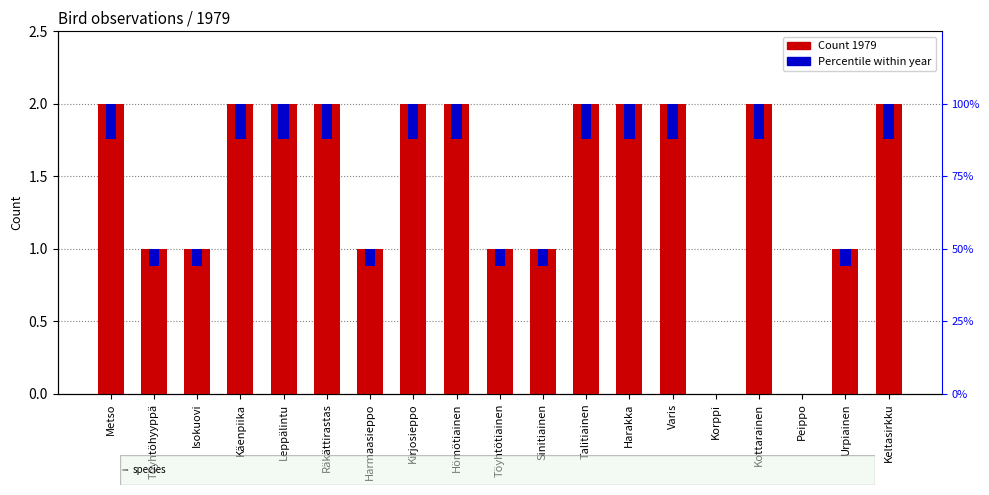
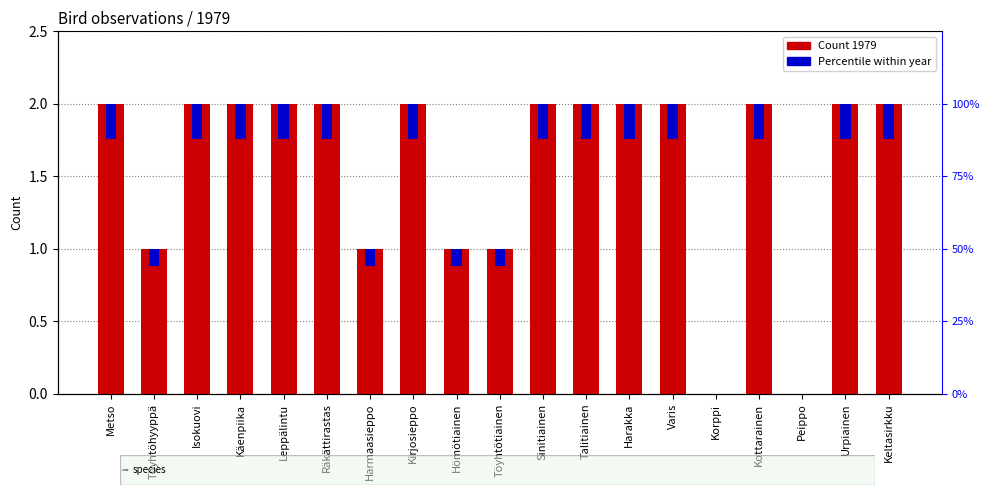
Count 1979, Isokuovi: 1 -> 2
Count 1979, Hömötiainen: 2 -> 1
Count 1979, Sinitiainen: 1 -> 2
Count 1979, Urpiainen: 1 -> 2
